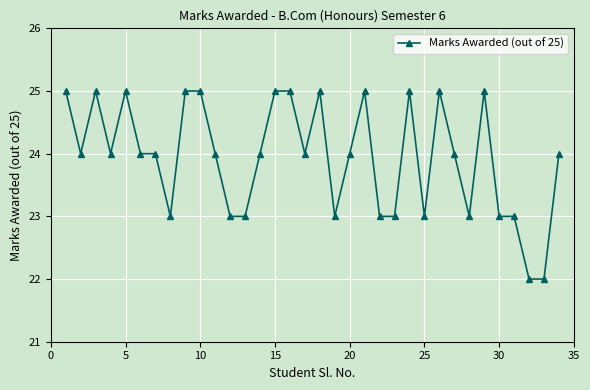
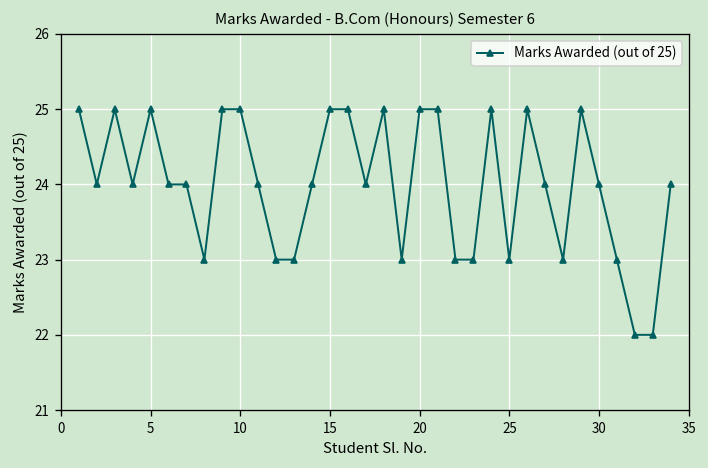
20: 24 -> 25
30: 23 -> 24
